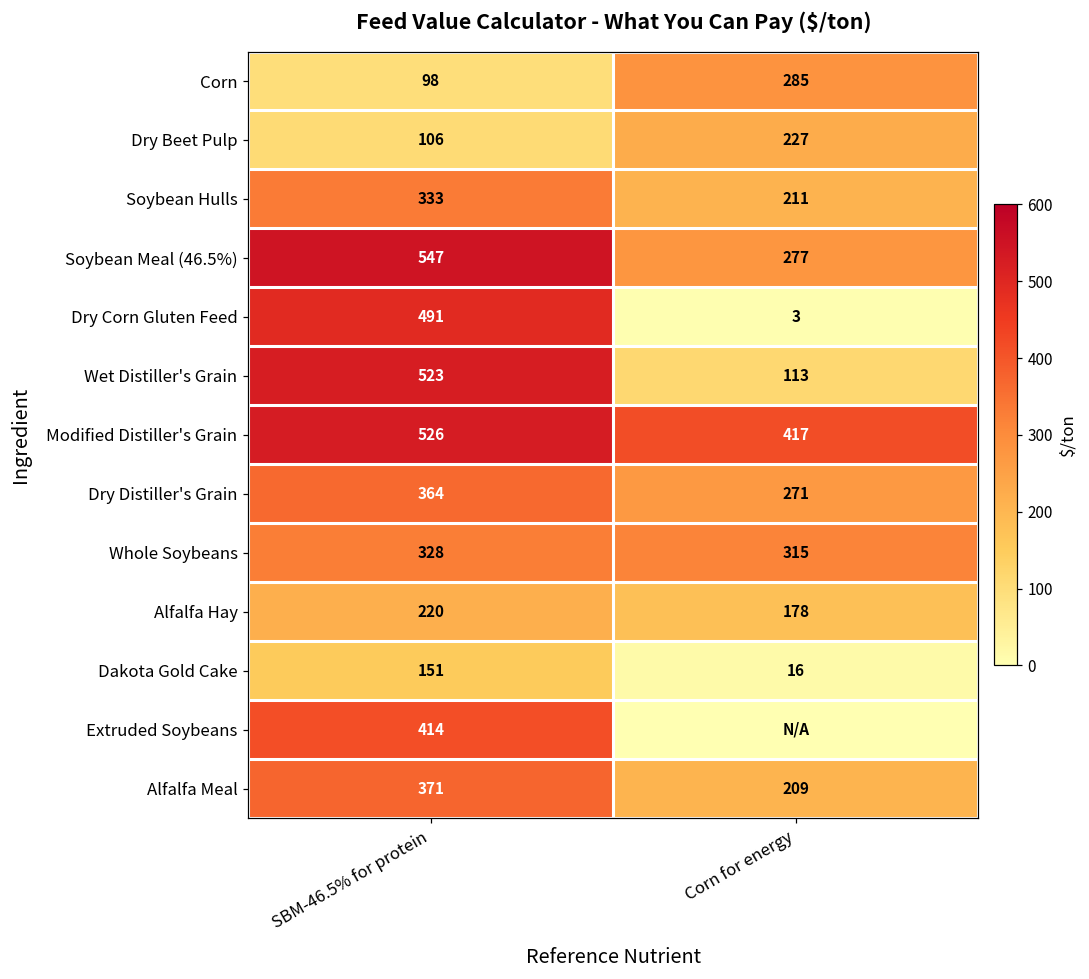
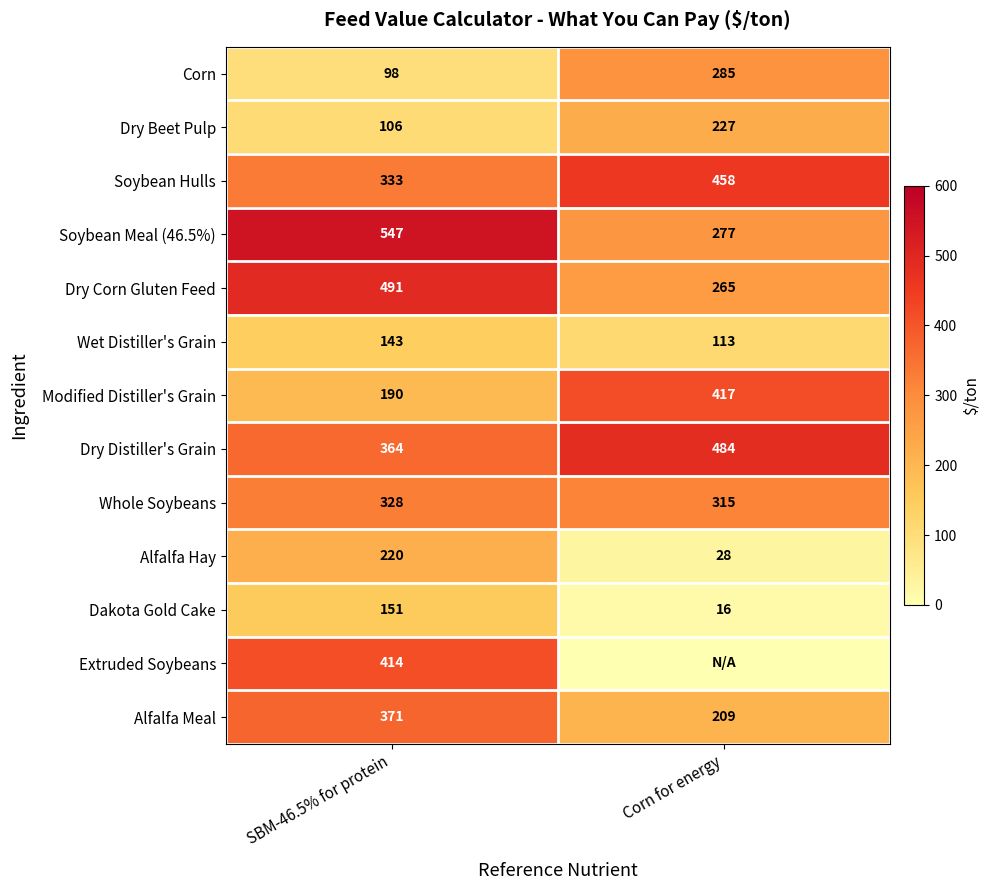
Soybean Hulls, Corn for energy: 211 -> 458
Dry Corn Gluten Feed, Corn for energy: 3 -> 265
Wet Distiller's Grain, SBM-46.5% for protein: 523 -> 143
Modified Distiller's Grain, SBM-46.5% for protein: 526 -> 190
Dry Distiller's Grain, Corn for energy: 271 -> 484
Alfalfa Hay, Corn for energy: 178 -> 28
